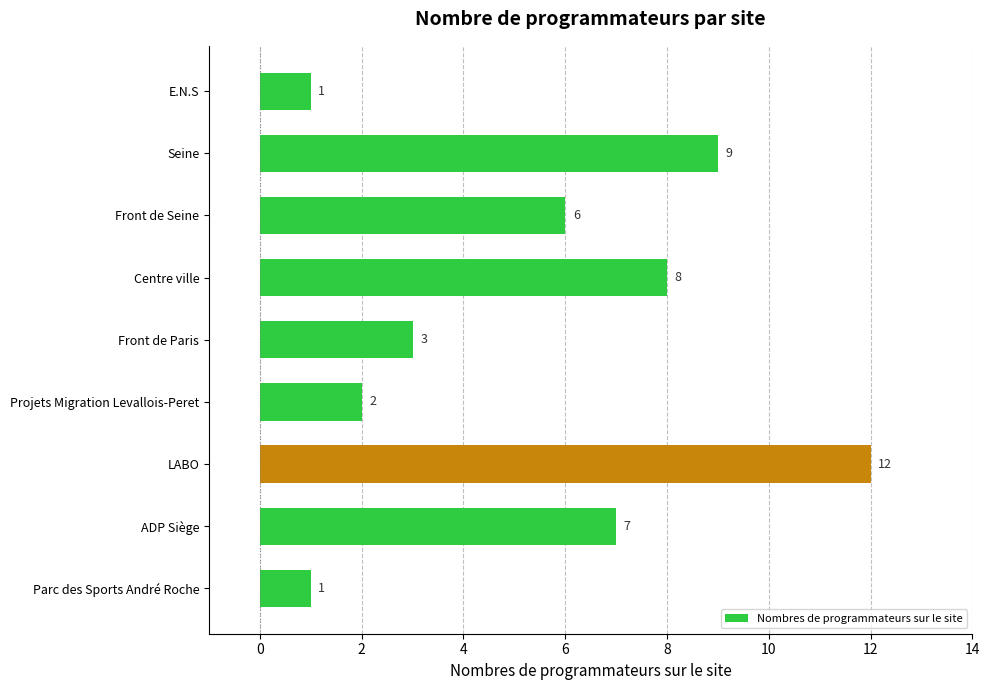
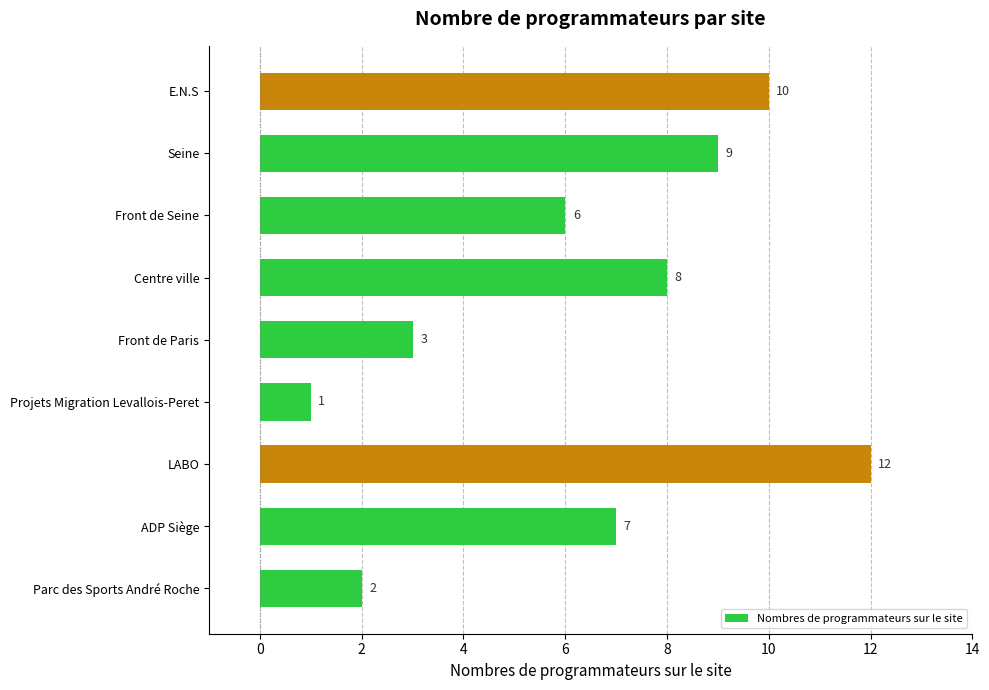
E.N.S: 1 -> 10
Projets Migration Levallois-Peret: 2 -> 1
Parc des Sports André Roche: 1 -> 2
